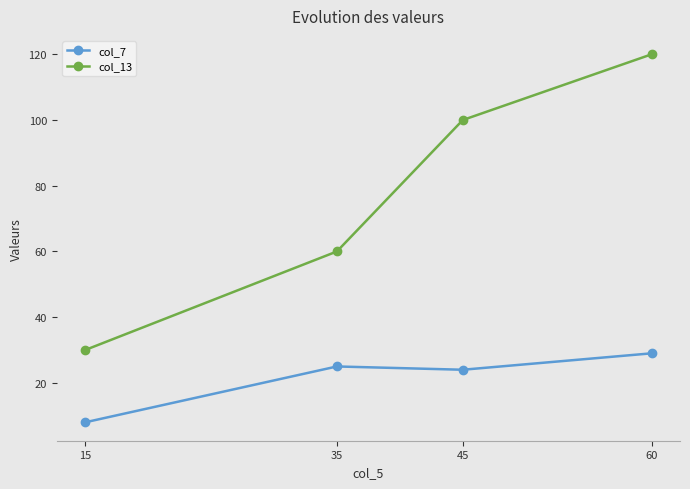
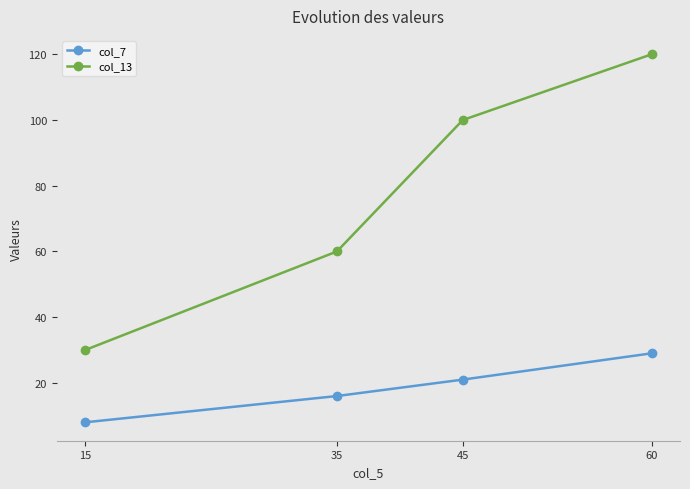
col_7, 35: 25 -> 16
col_7, 45: 24 -> 21
